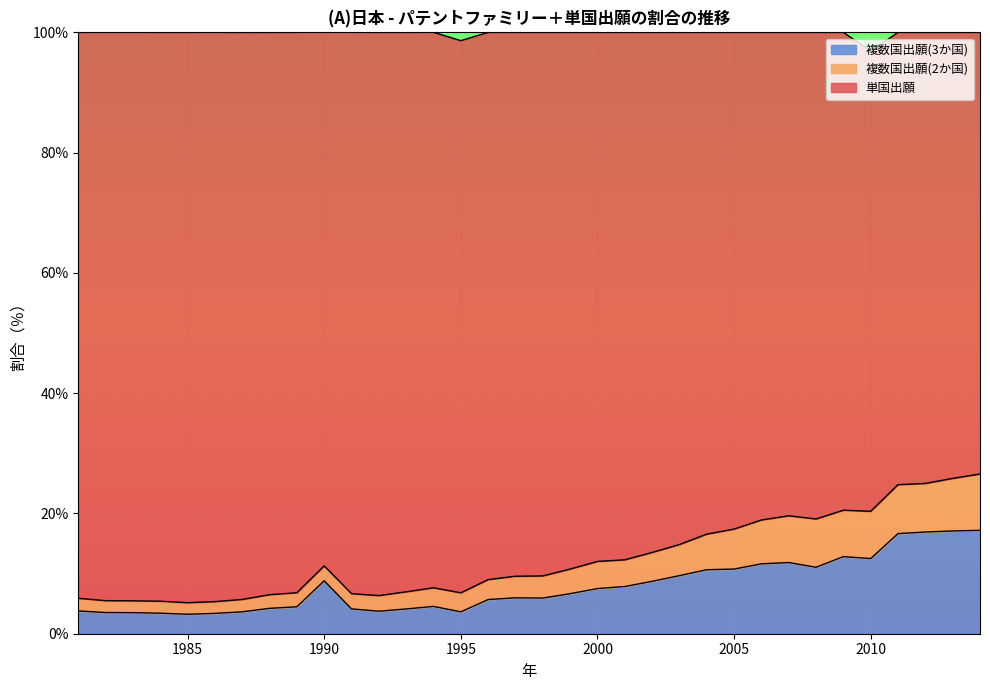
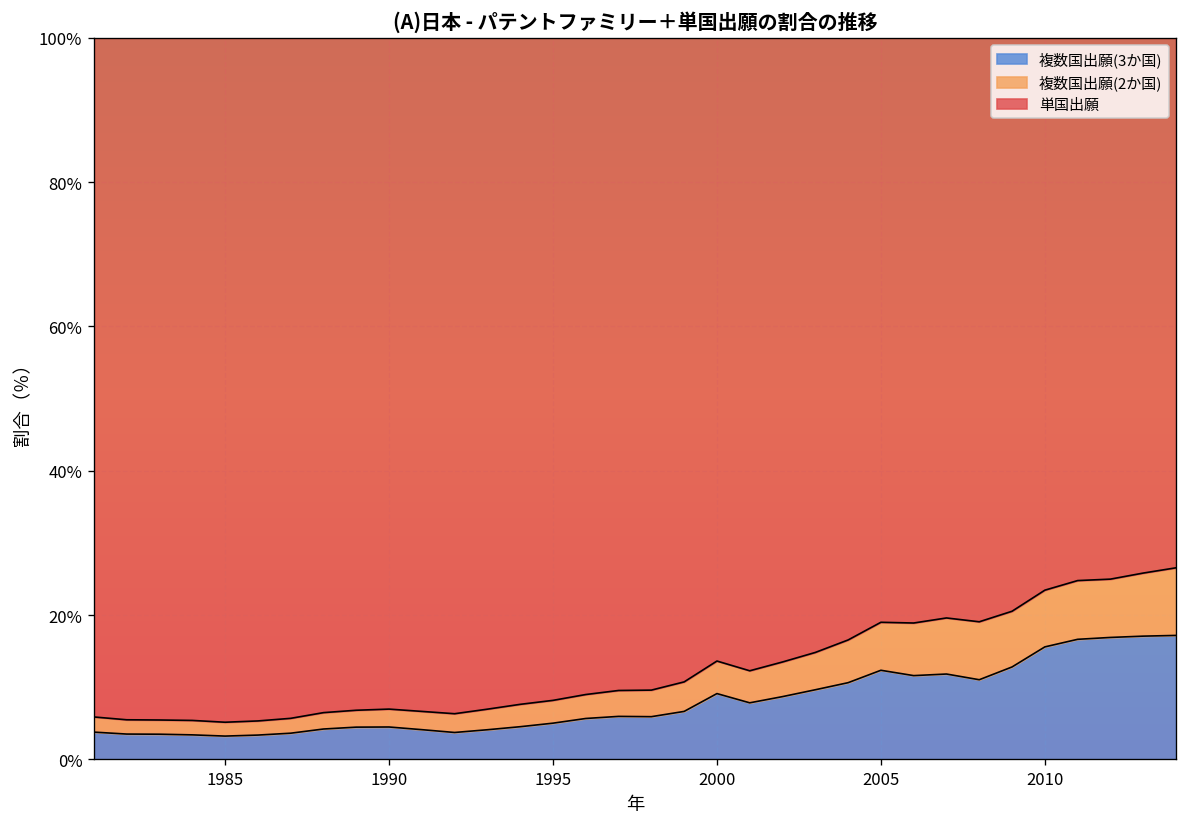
複数国出願(3か国), 1990: 9% -> 5%
複数国出願(3か国), 1995: 4% -> 5%
複数国出願(3か国), 2000: 8% -> 9%
複数国出願(3か国), 2005: 11% -> 12%
複数国出願(3か国), 2010: 13% -> 16%
